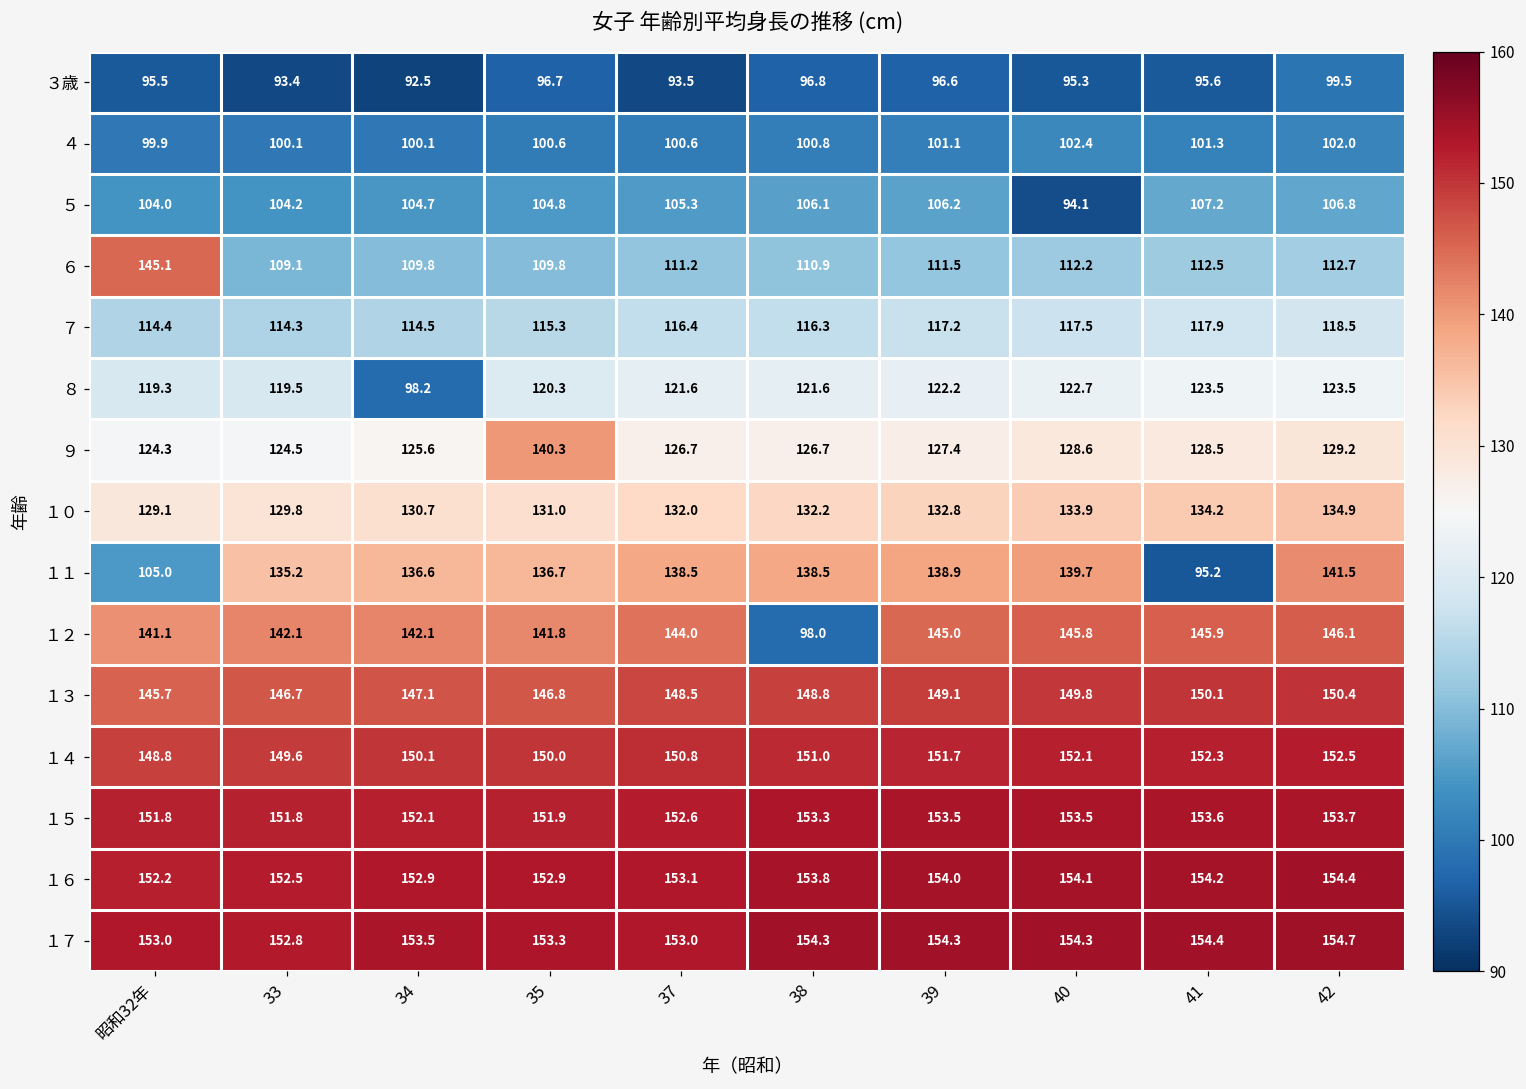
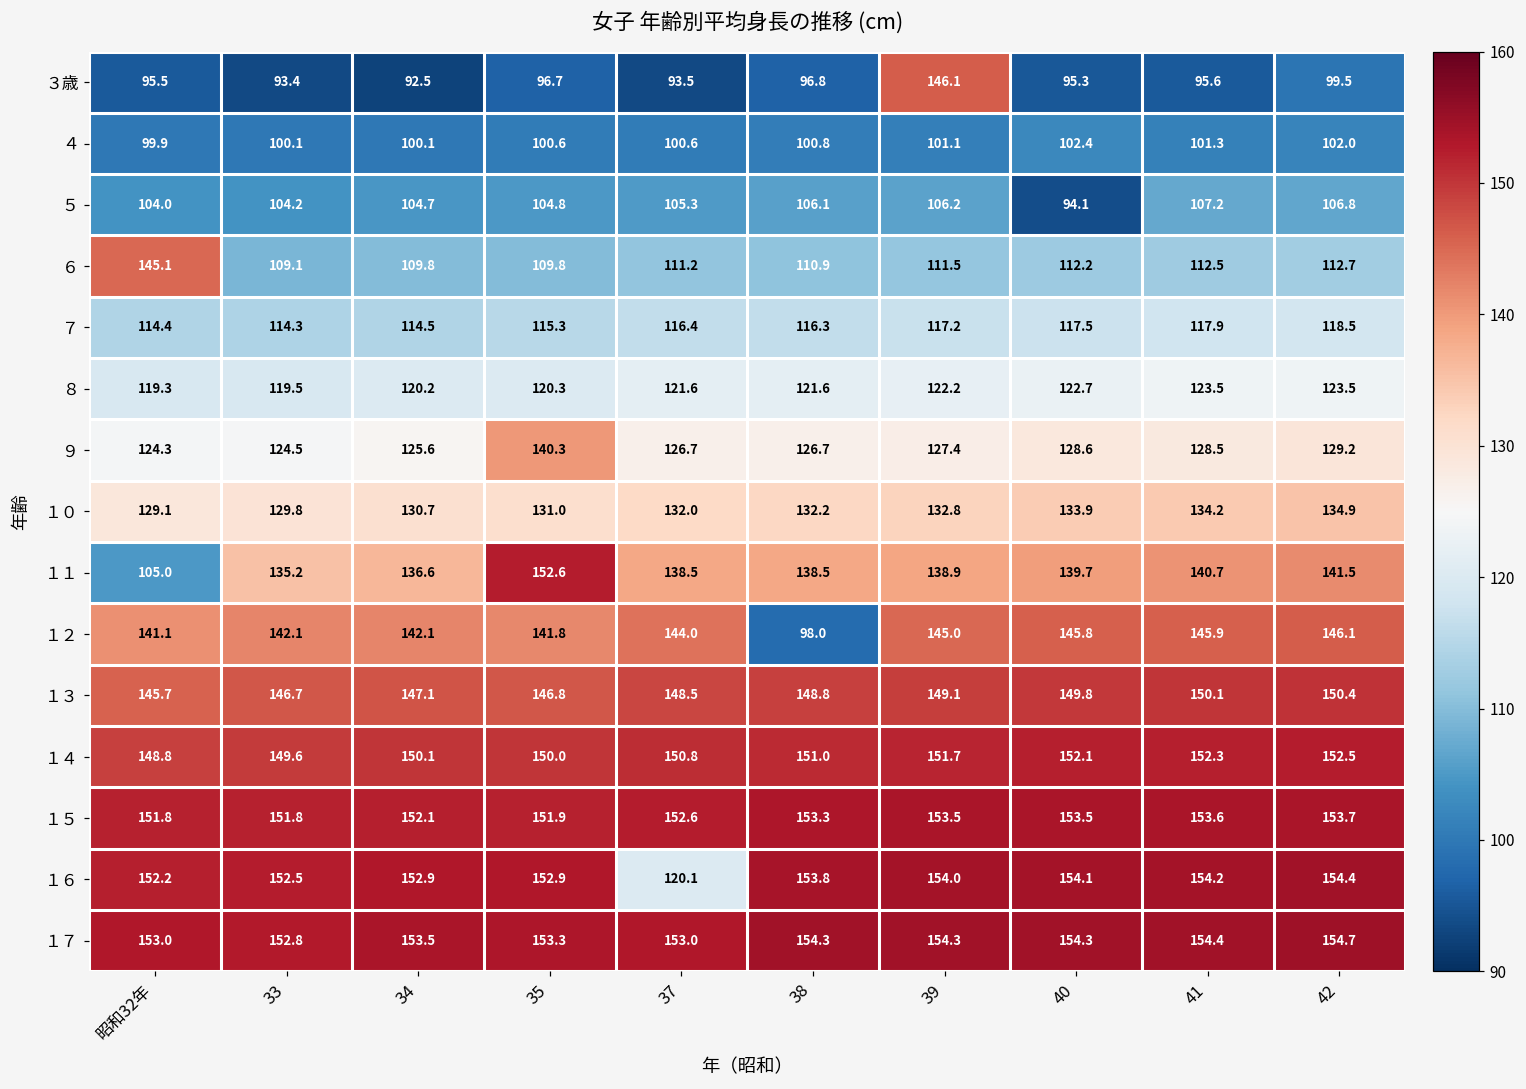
３歳, 39: 96.6 -> 146.1
８, 34: 98.2 -> 120.2
１１, 35: 136.7 -> 152.6
１１, 41: 95.2 -> 140.7
１６, 37: 153.1 -> 120.1
